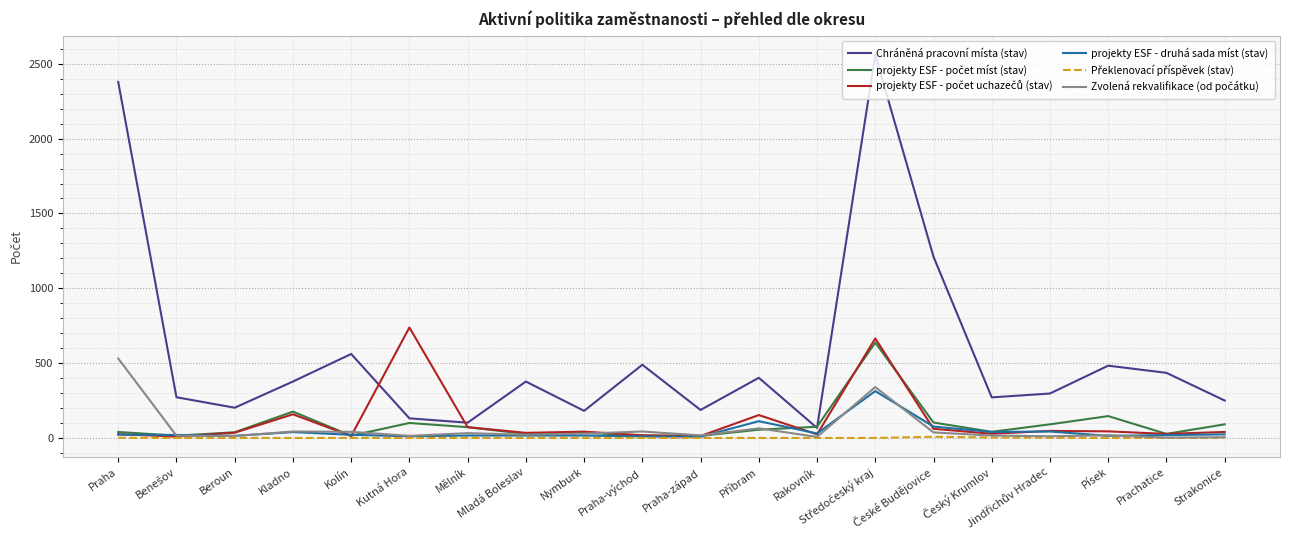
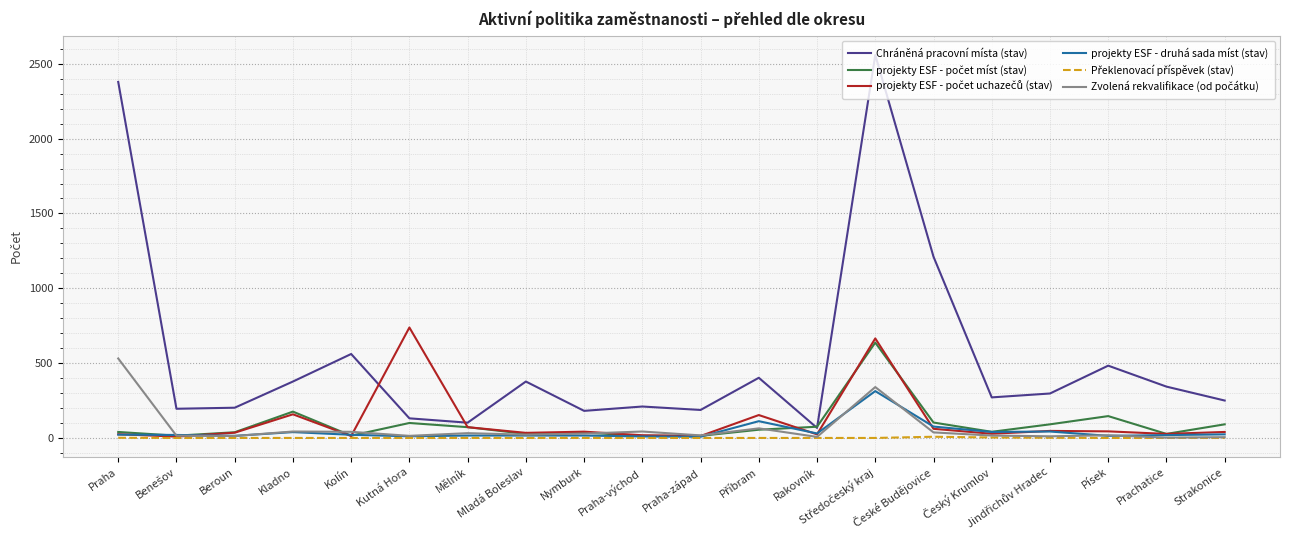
Chráněná pracovní místa (stav), Benešov: 270 -> 200
Chráněná pracovní místa (stav), Praha-východ: 490 -> 210
Chráněná pracovní místa (stav), Prachatice: 440 -> 340
